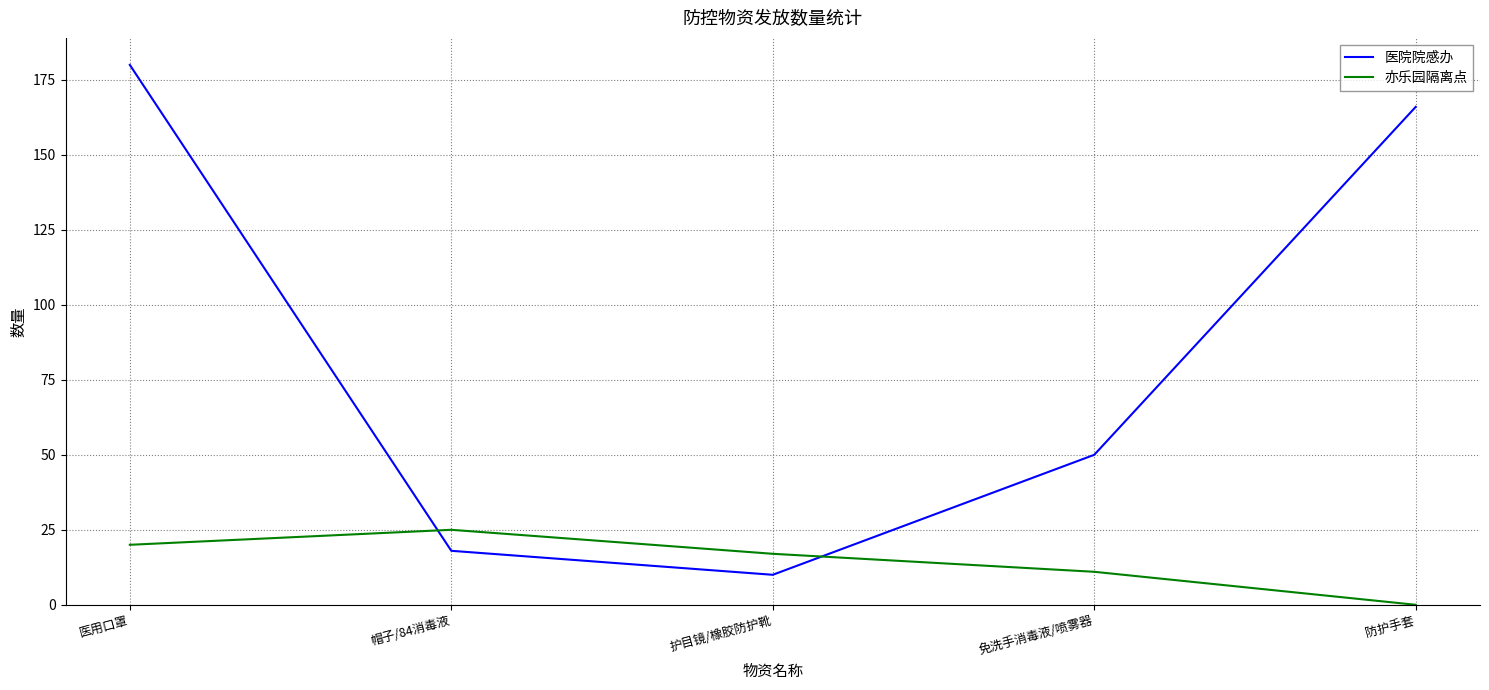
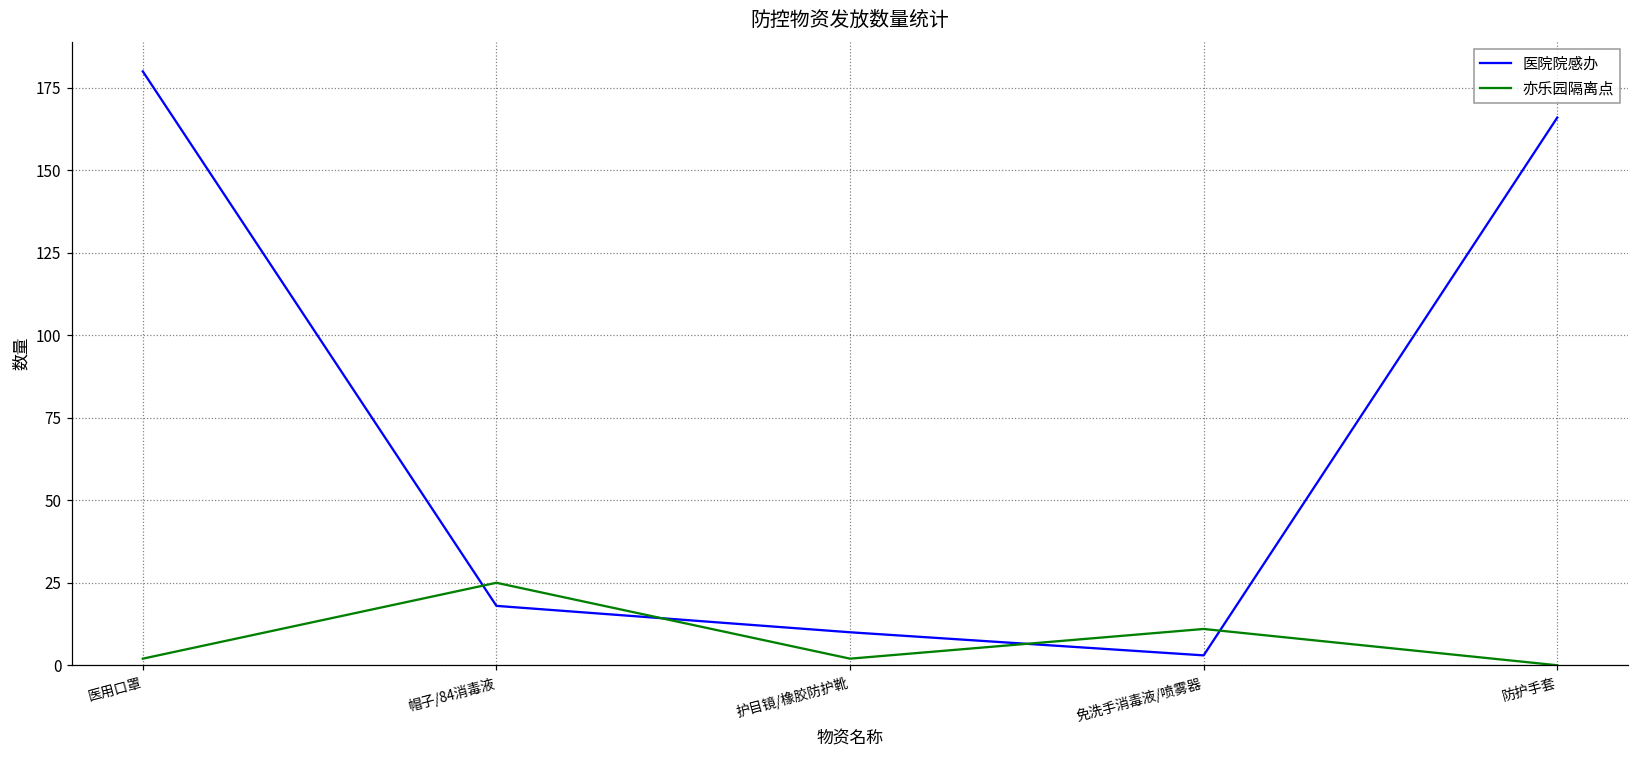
亦乐园隔离点, 医用口罩: 20 -> 2
亦乐园隔离点, 护目镜/橡胶防护靴: 17 -> 2
医院院感办, 免洗手消毒液/喷雾器: 50 -> 3
